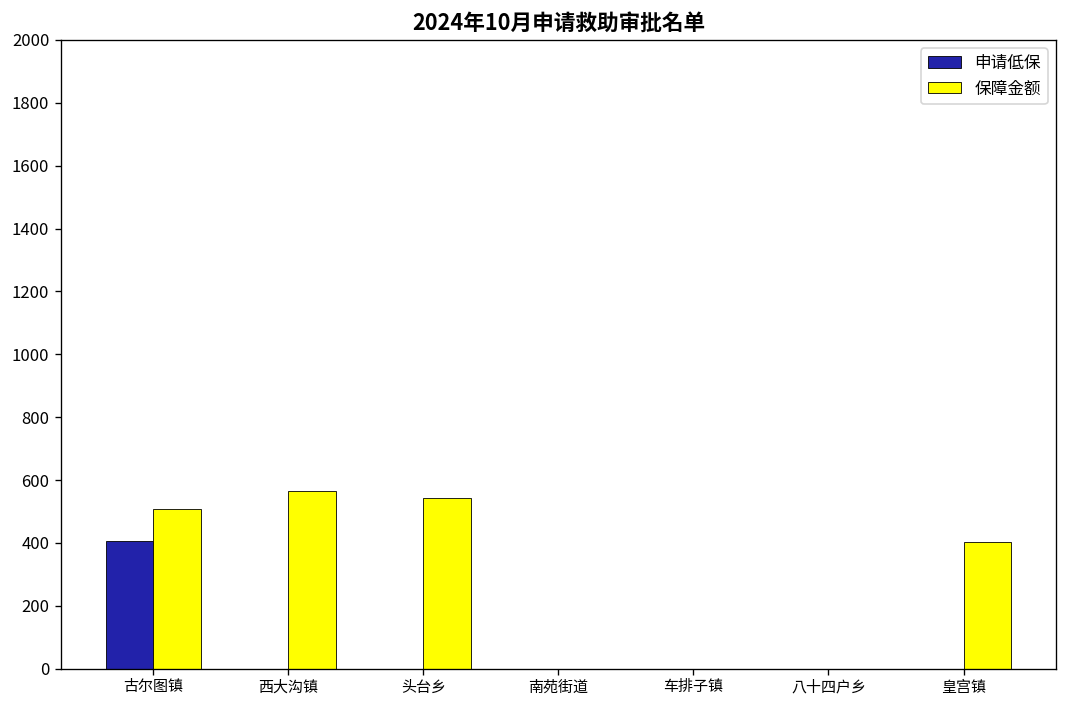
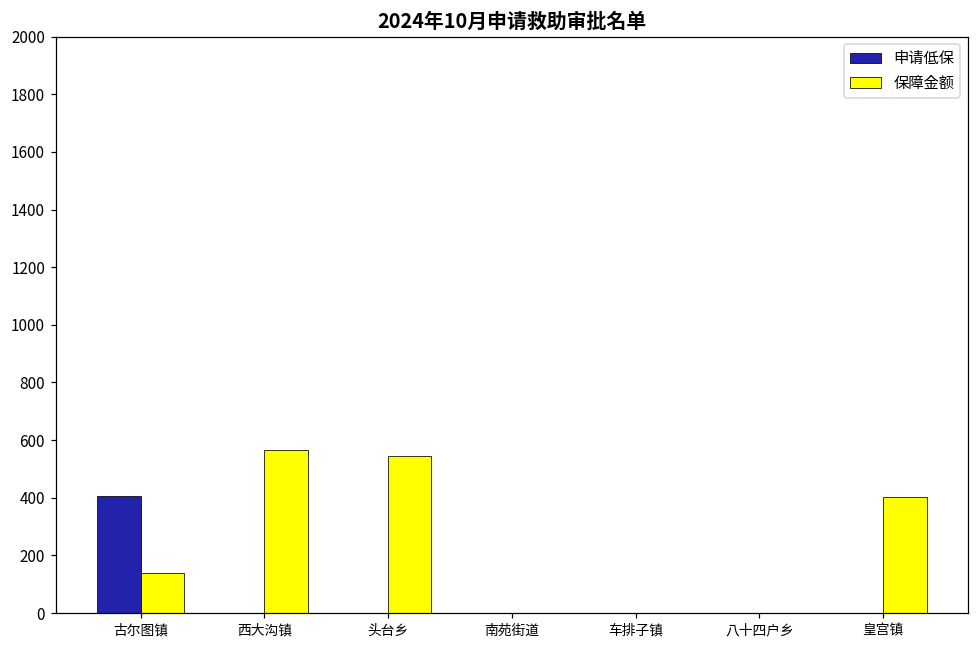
保障金额, 古尔图镇: 510 -> 140
